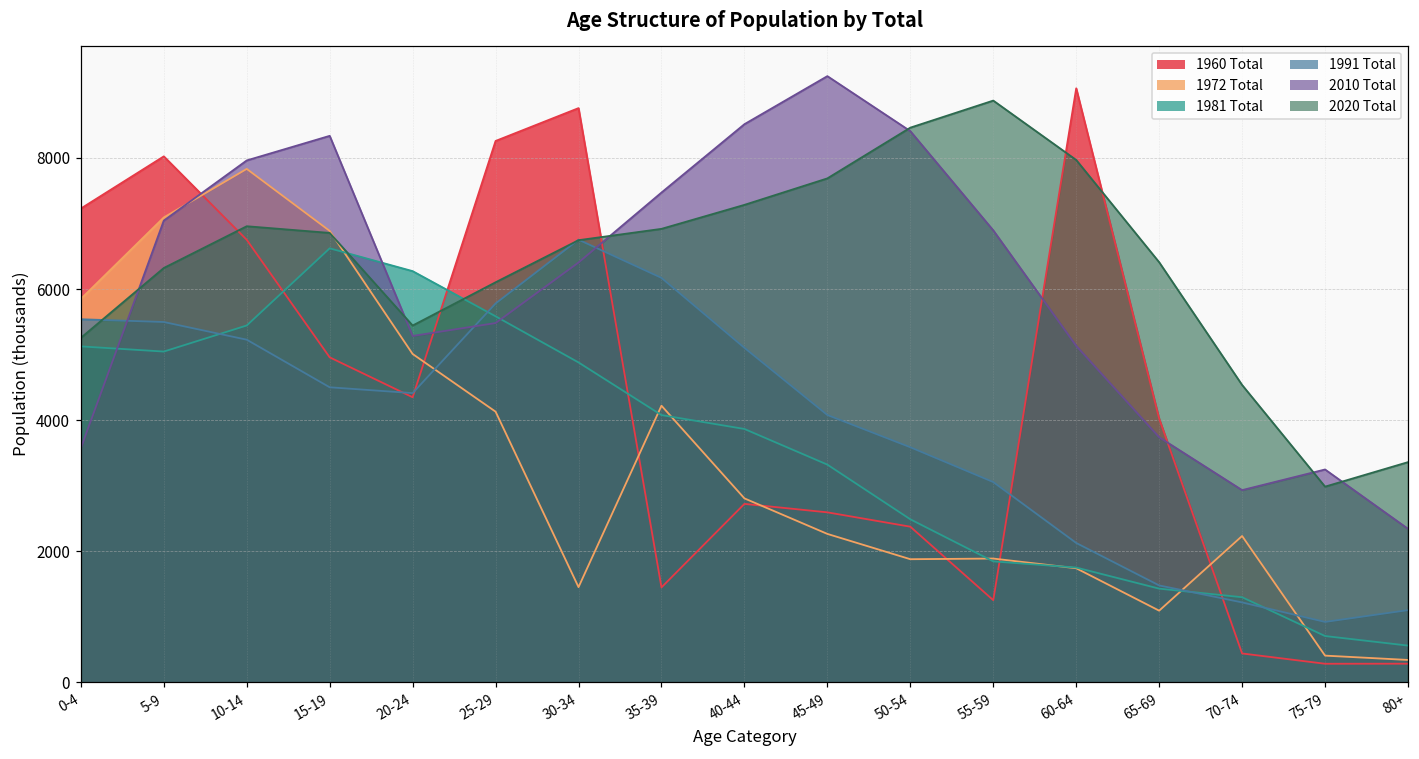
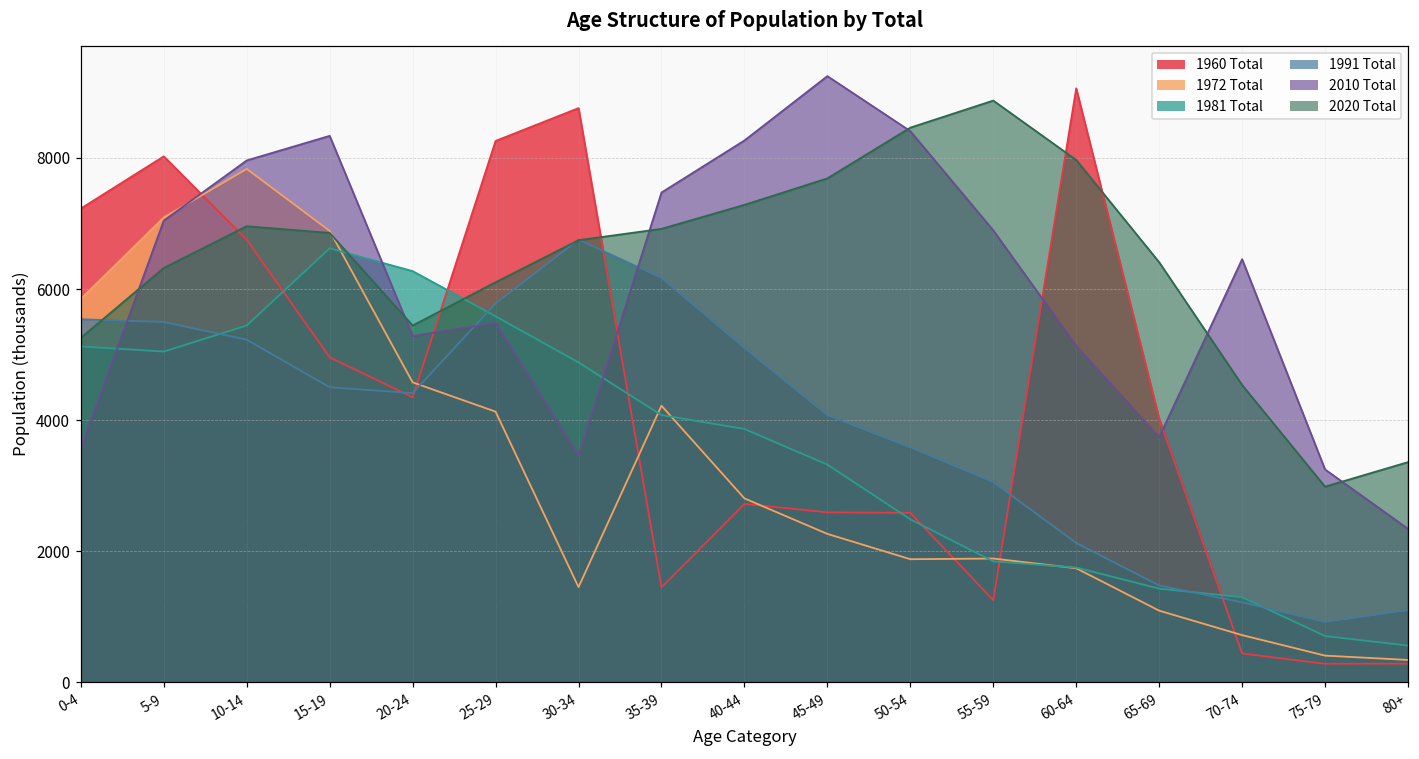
1972 Total, 20-24: 5000 -> 4600
2010 Total, 30-34: 6400 -> 3500
2010 Total, 40-44: 8500 -> 8300
1960 Total, 50-54: 2400 -> 2600
1972 Total, 70-74: 2200 -> 700
2010 Total, 70-74: 2900 -> 6500
